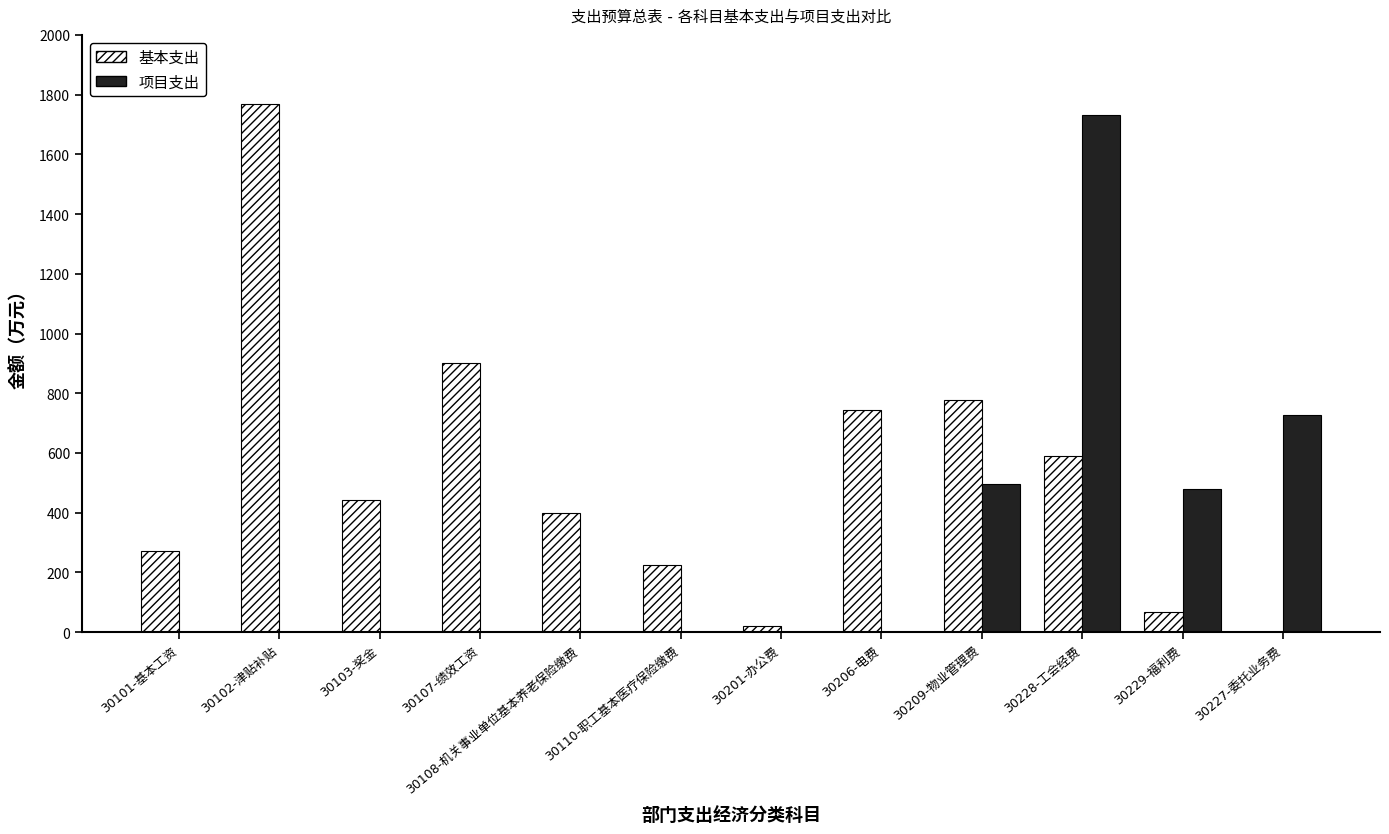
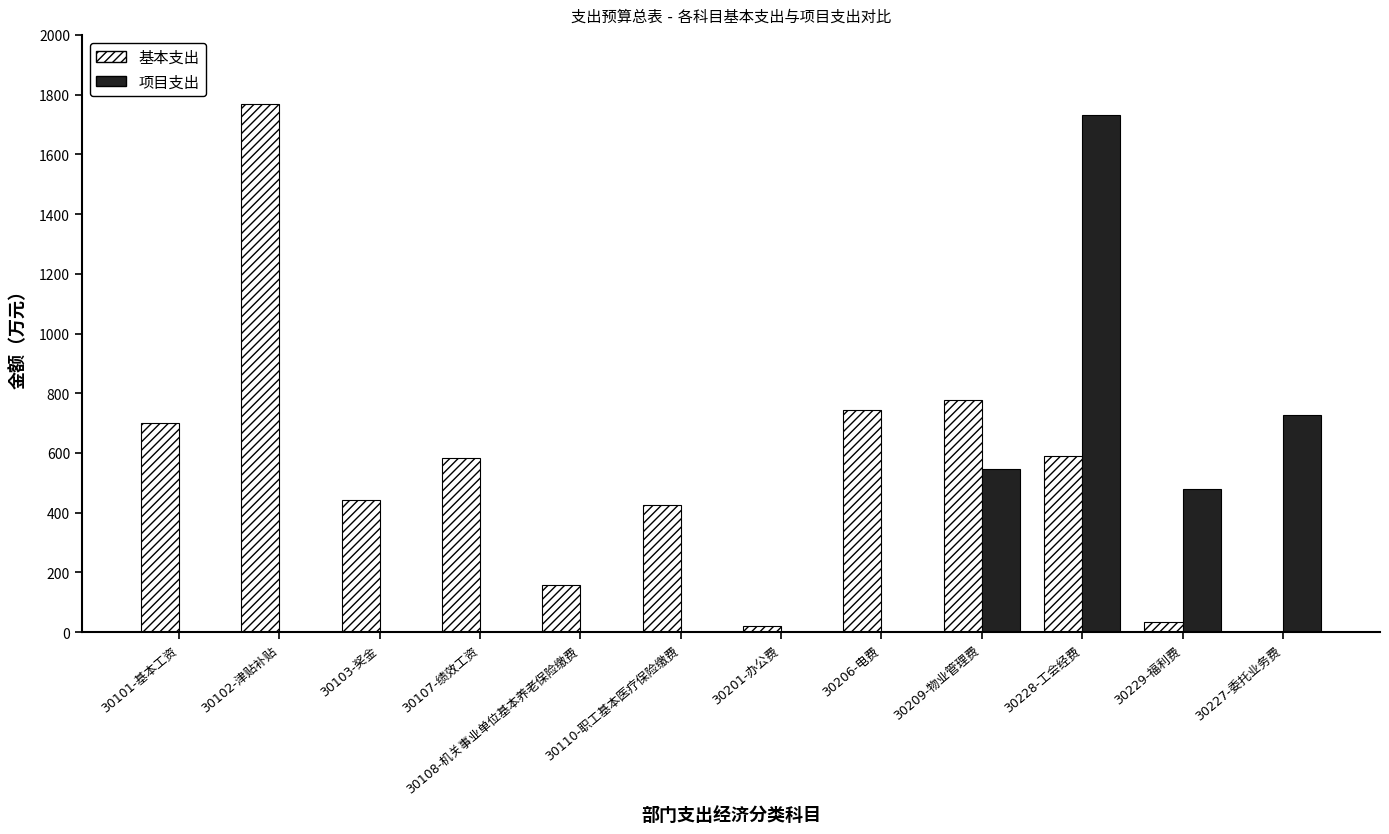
基本支出, 30101-基本工资: 270 -> 700
基本支出, 30107-绩效工资: 900 -> 580
基本支出, 30108-机关事业单位基本养老保险缴费: 400 -> 160
基本支出, 30110-职工基本医疗保险缴费: 230 -> 430
项目支出, 30209-物业管理费: 500 -> 550
基本支出, 30229-福利费: 70 -> 40
